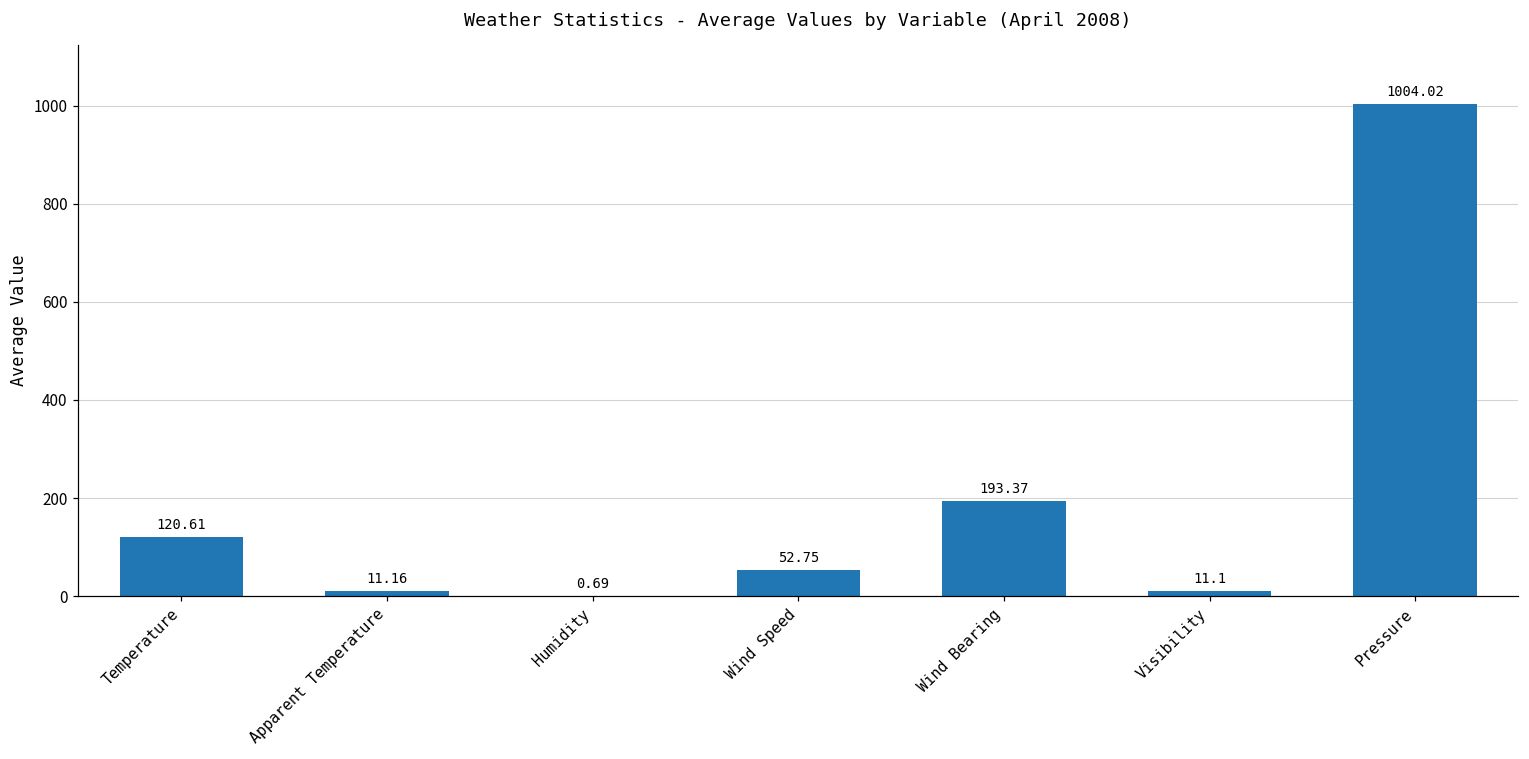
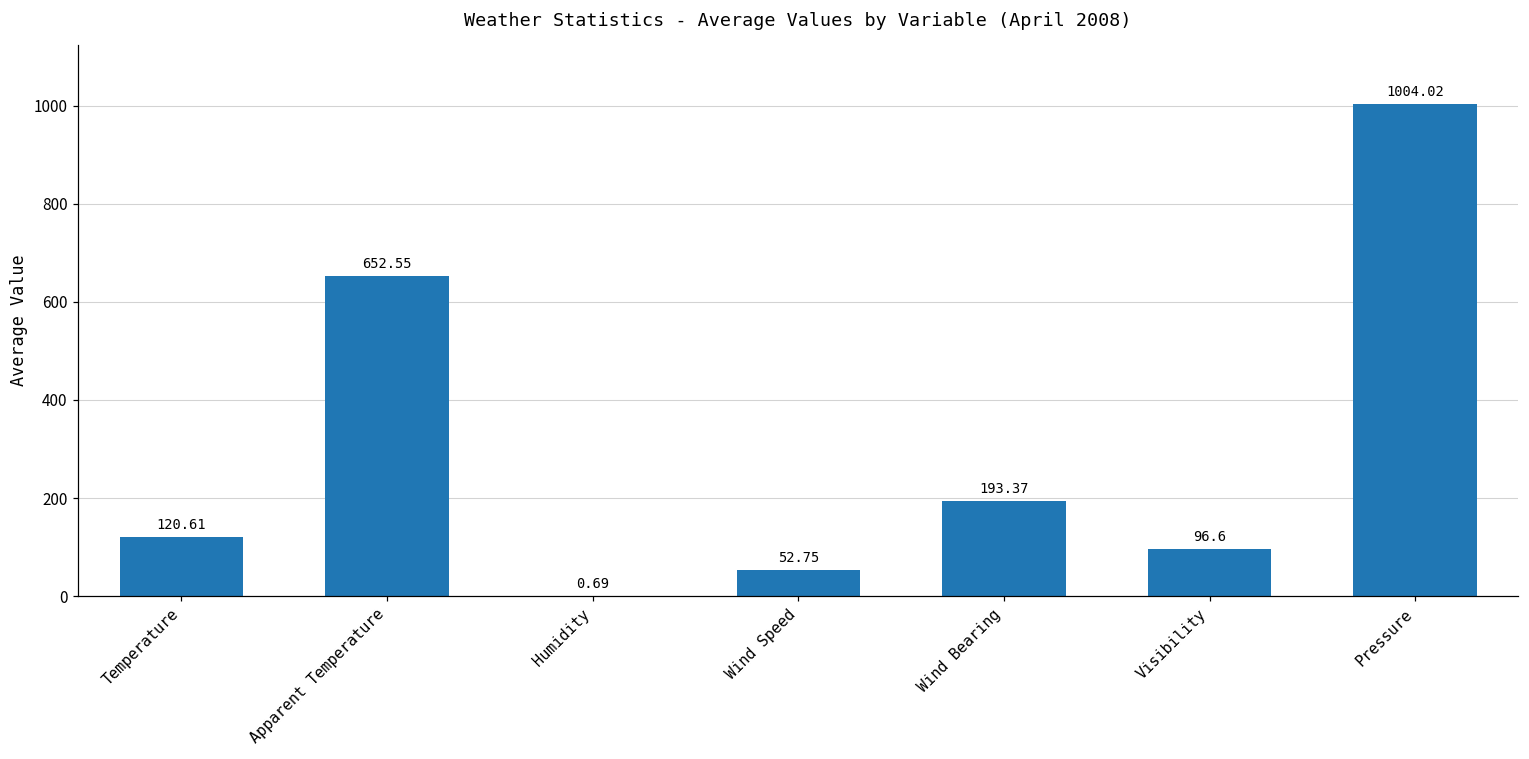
Apparent Temperature: 11.16 -> 652.55
Visibility: 11.1 -> 96.6
